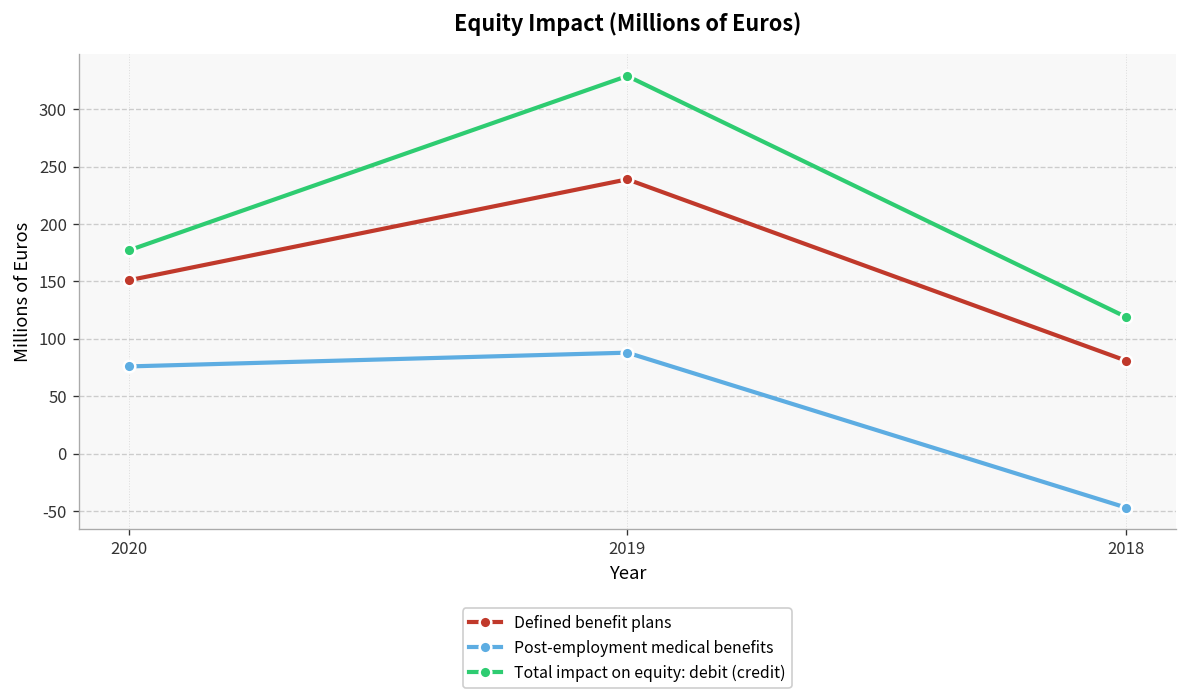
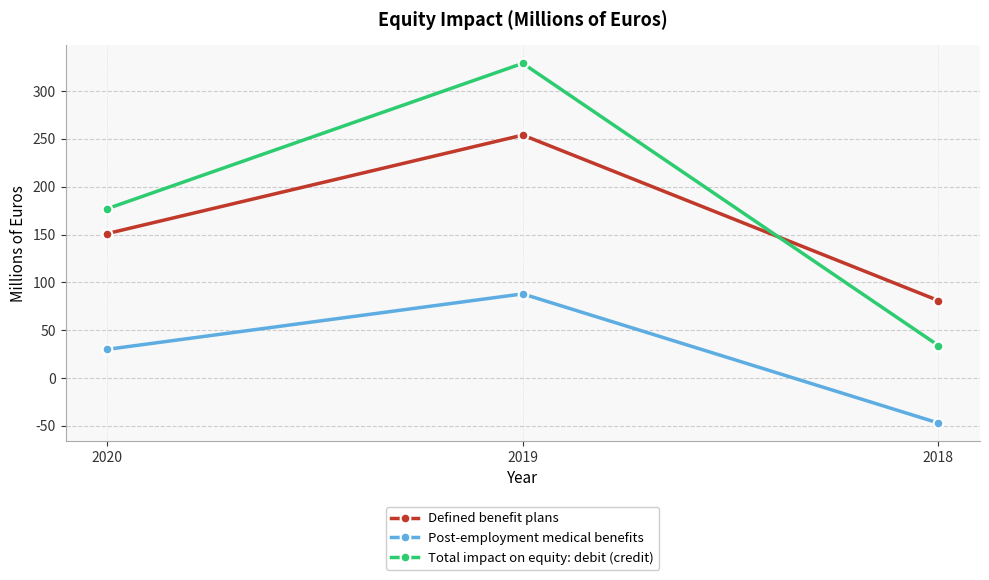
Post-employment medical benefits, 2020: 80 -> 30
Defined benefit plans, 2019: 240 -> 250
Total impact on equity: debit (credit), 2018: 120 -> 30
